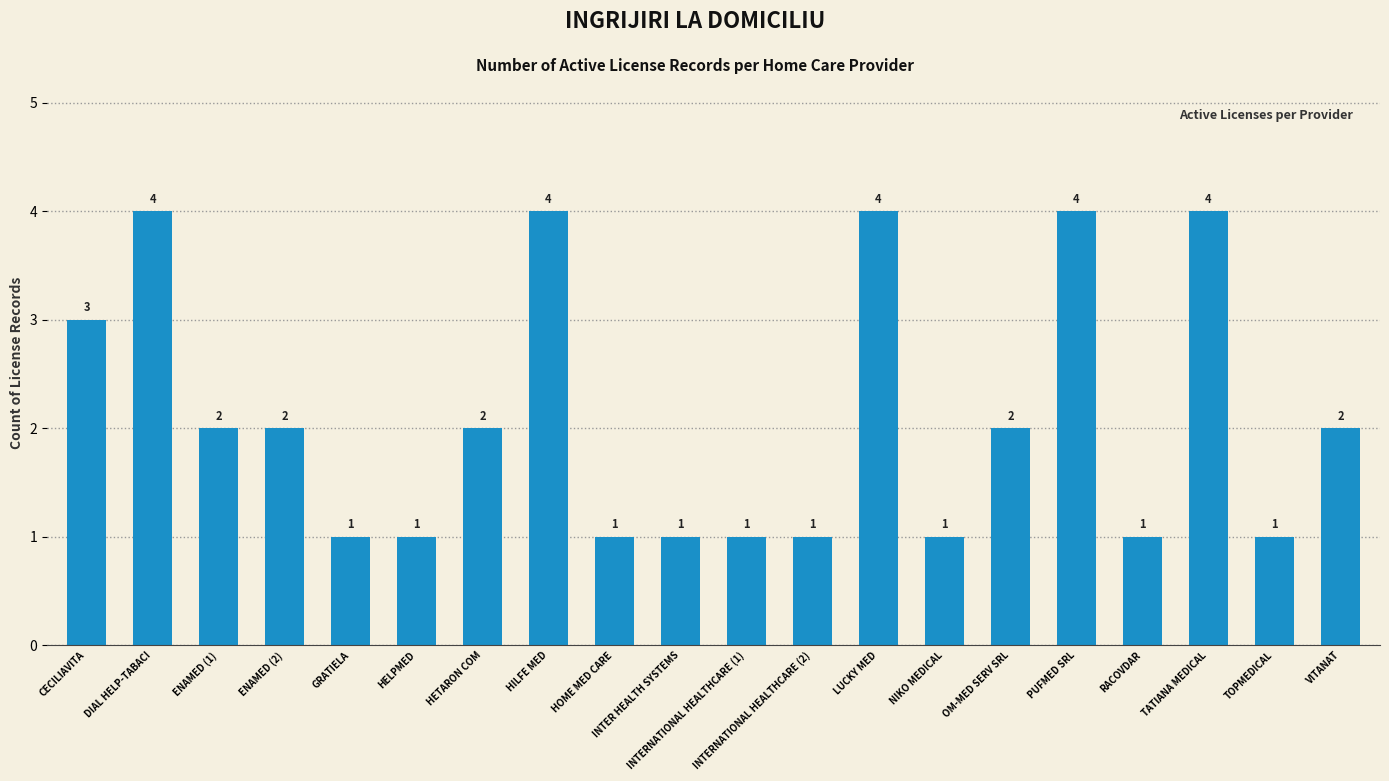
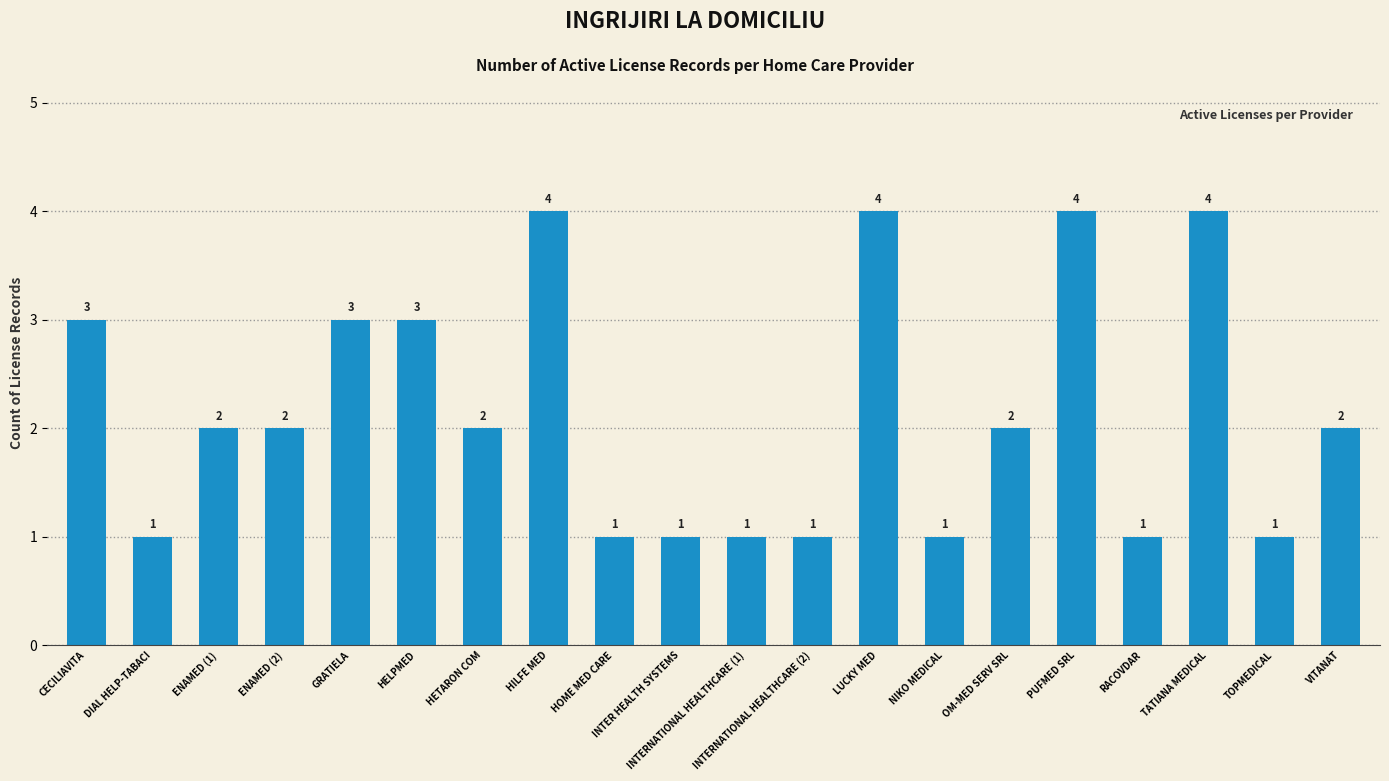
DIAL HELP-TABACI: 4 -> 1
GRATIELA: 1 -> 3
HELPMED: 1 -> 3
